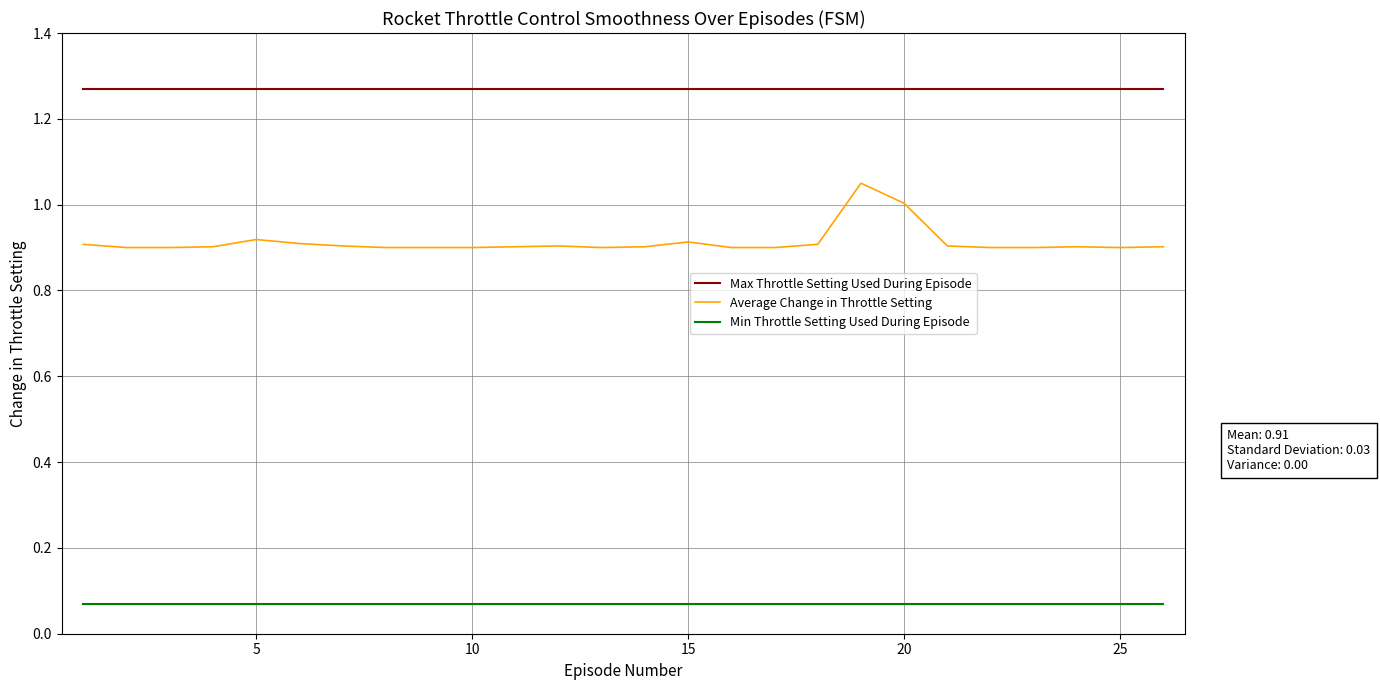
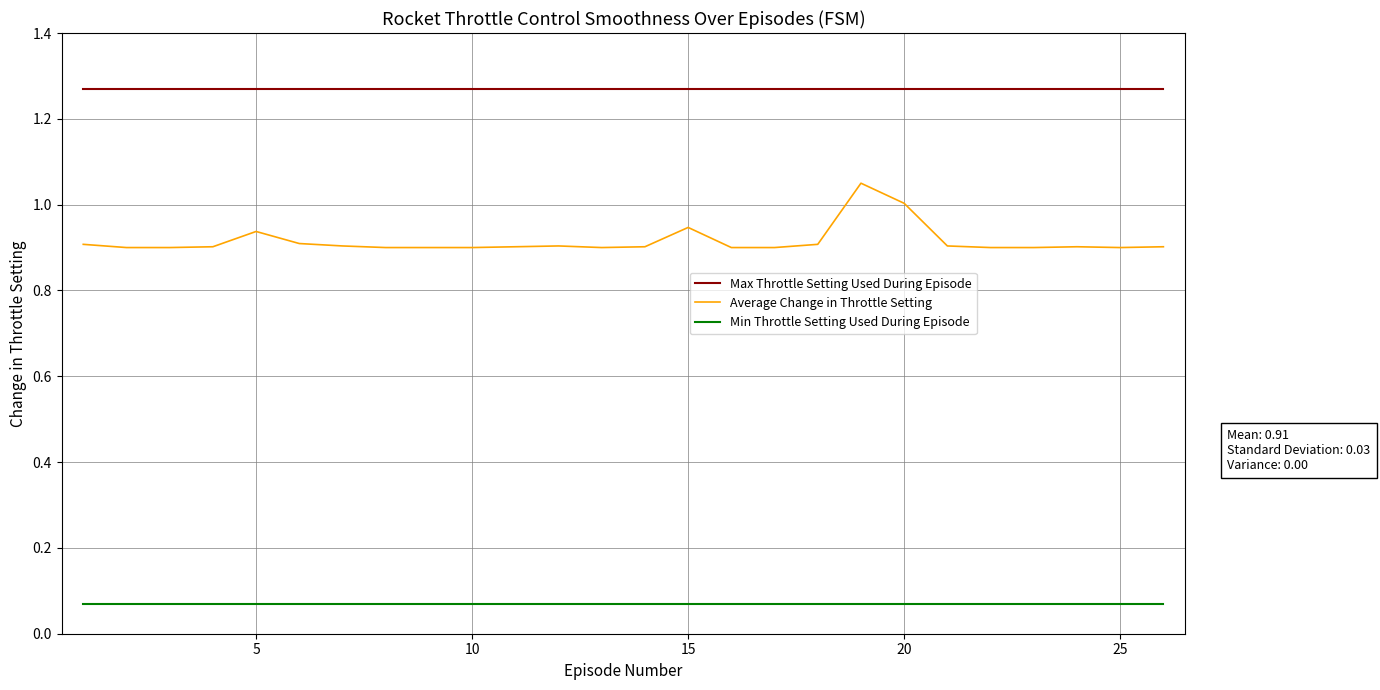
Average Change in Throttle Setting, 5: 0.92 -> 0.94
Average Change in Throttle Setting, 15: 0.91 -> 0.95
